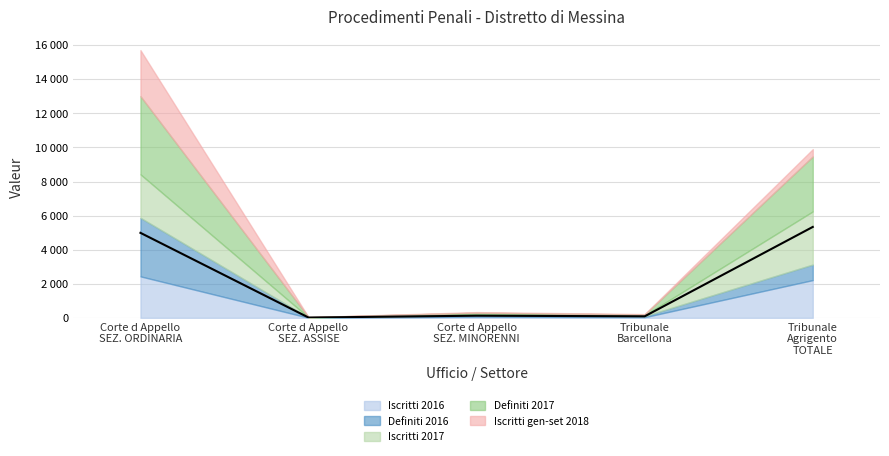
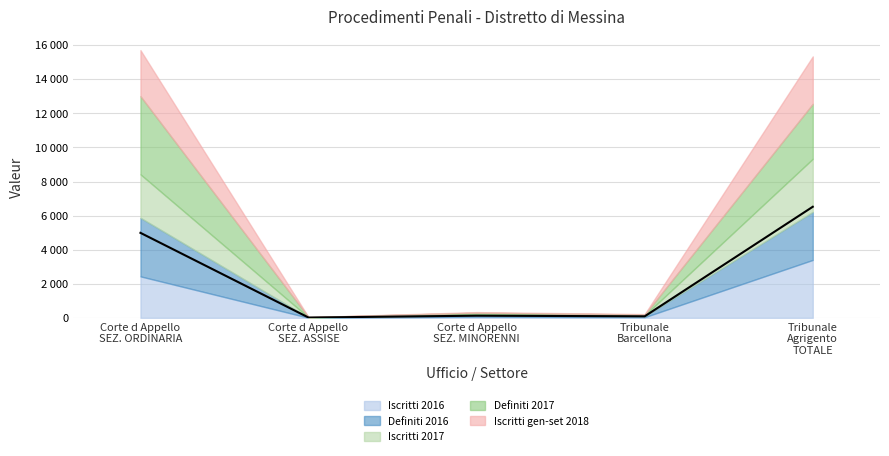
Iscritti 2016, Tribunale Agrigento TOTALE: 2200 -> 3400
Definiti 2016, Tribunale Agrigento TOTALE: 900 -> 2800
Iscritti gen-set 2018, Tribunale Agrigento TOTALE: 400 -> 2800
